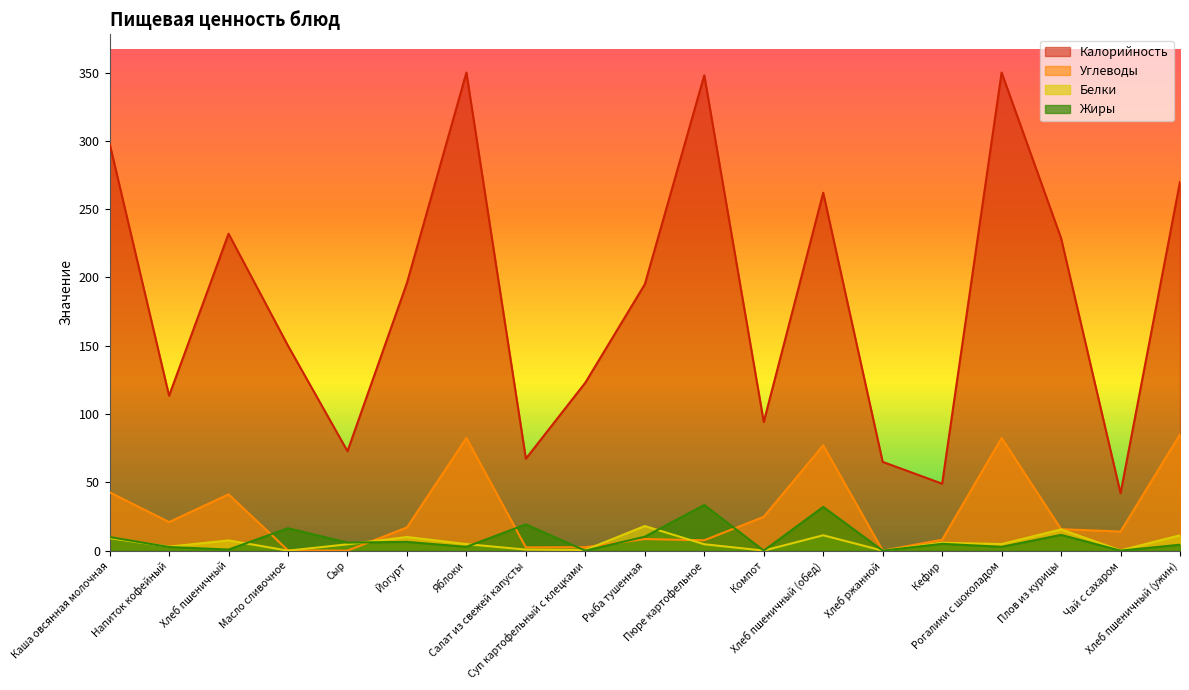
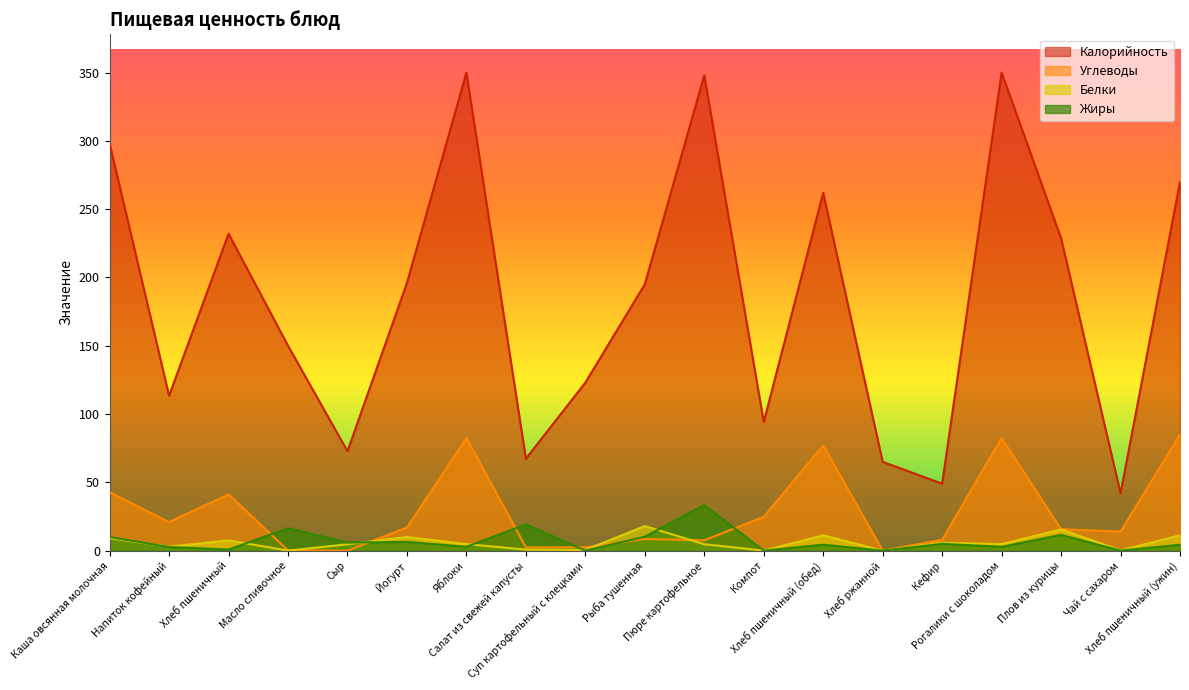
Жиры, Хлеб пшеничный (обед): 32 -> 4
